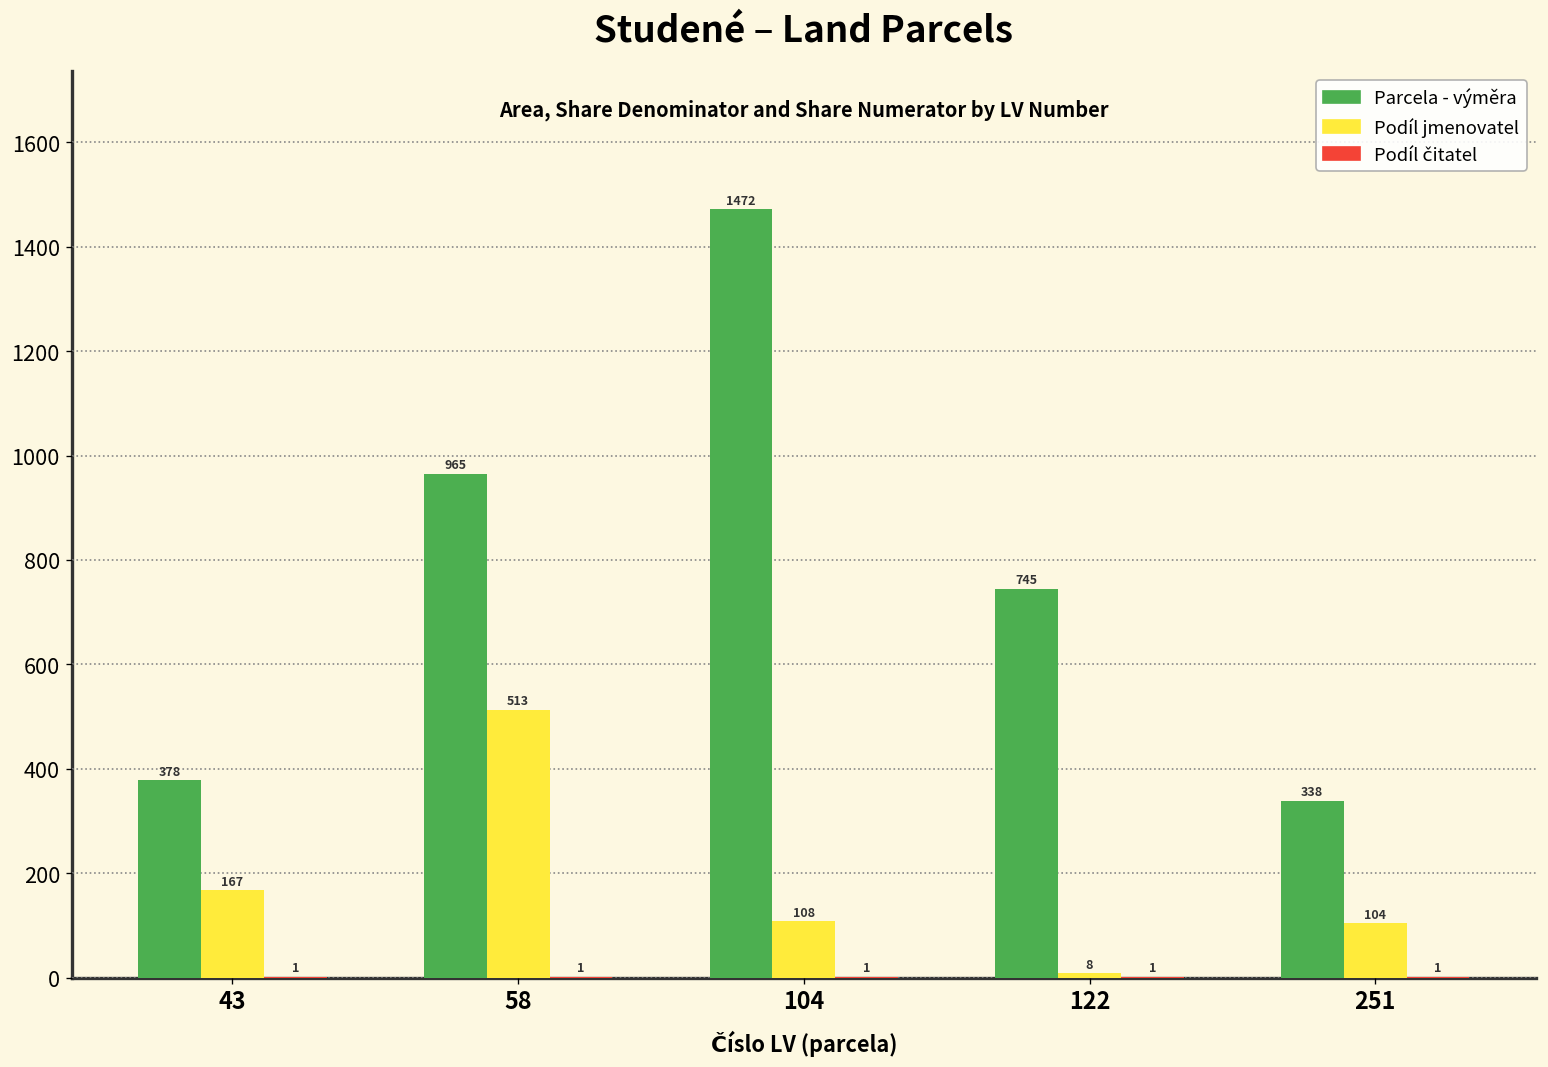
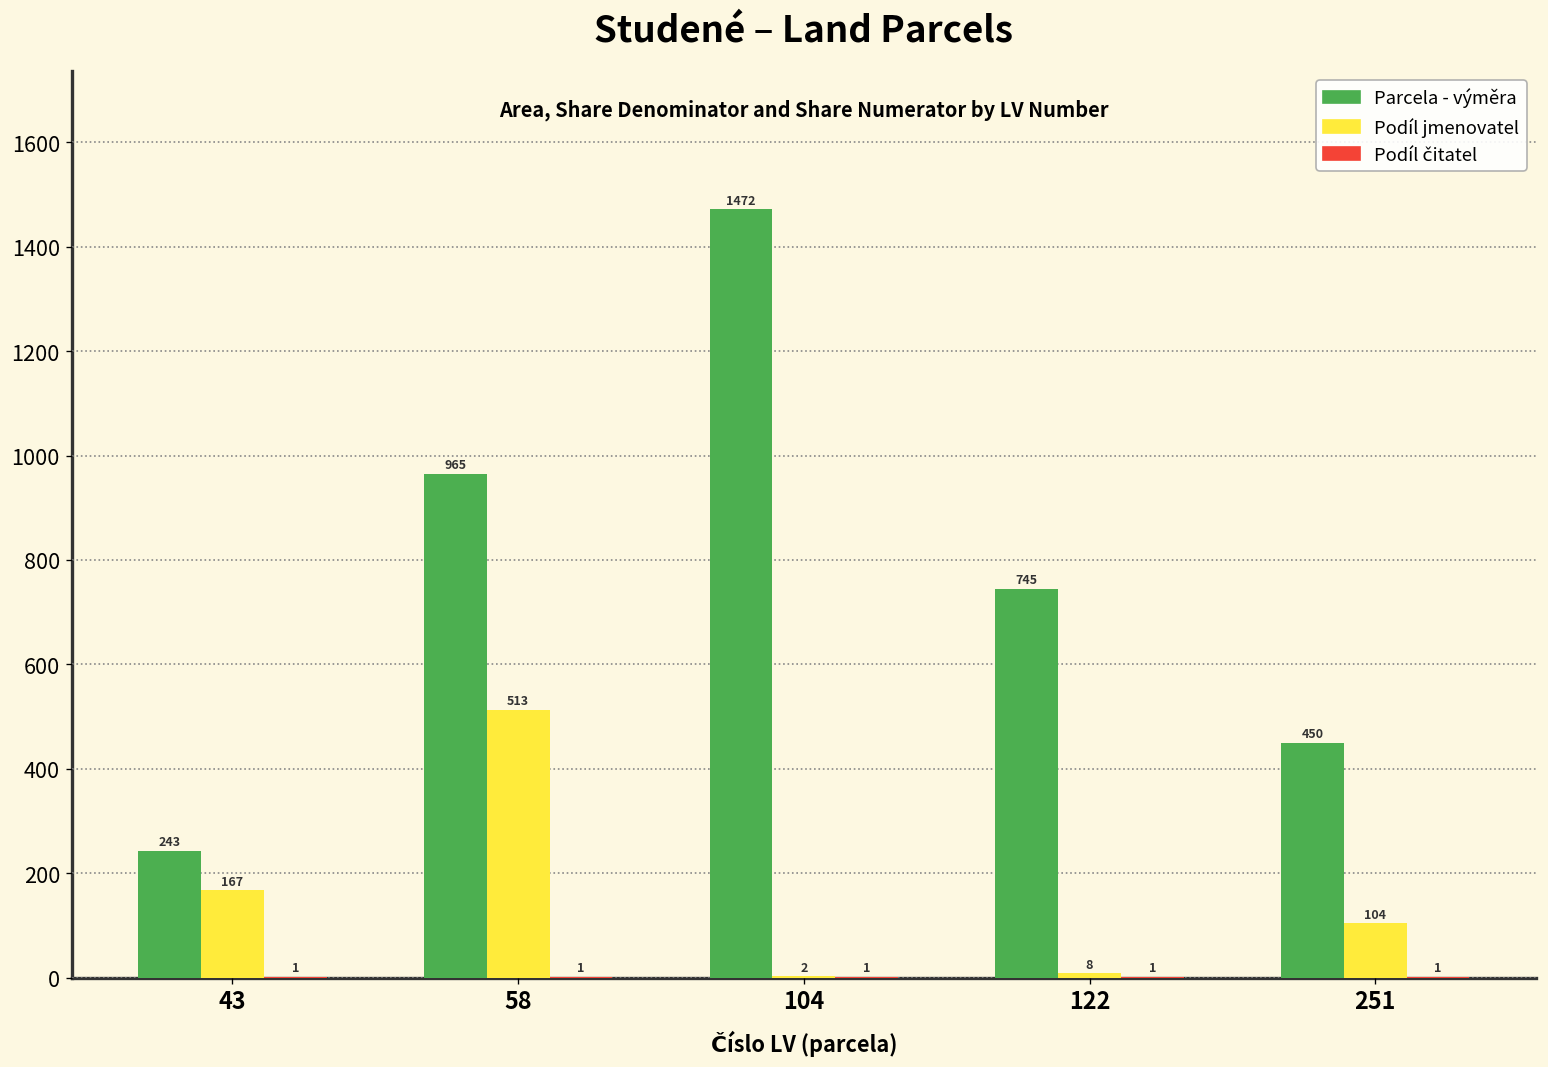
Parcela - výměra, 43: 378 -> 243
Podíl jmenovatel, 104: 108 -> 2
Parcela - výměra, 251: 338 -> 450
